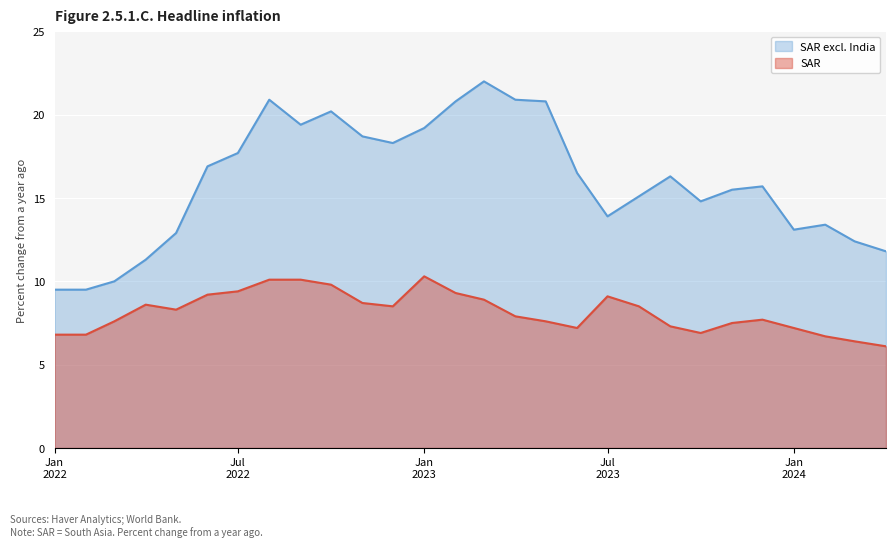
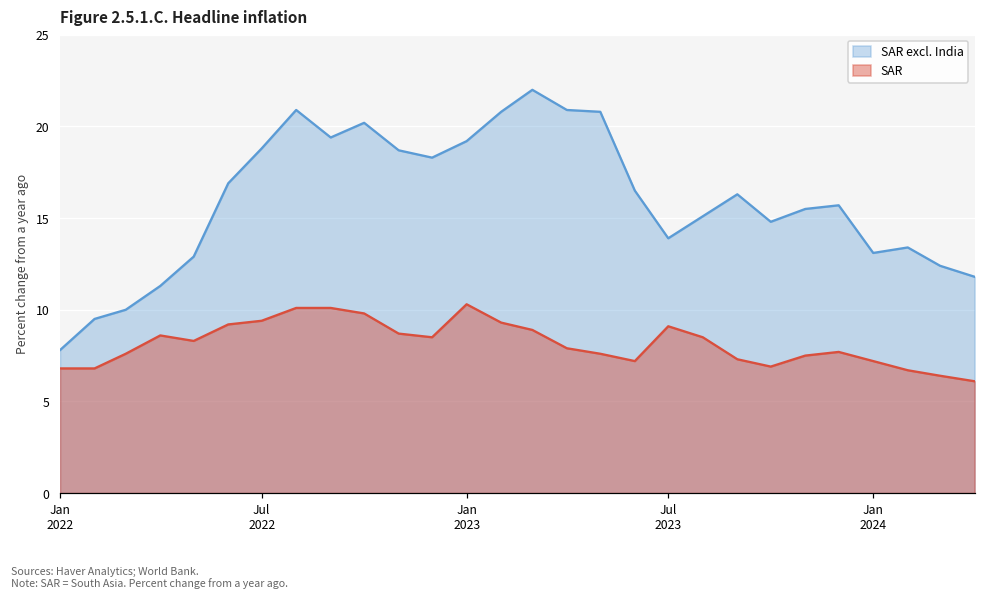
SAR excl. India, Jan 2022: 9.5 -> 7.8
SAR excl. India, Jul 2022: 17.7 -> 18.8
